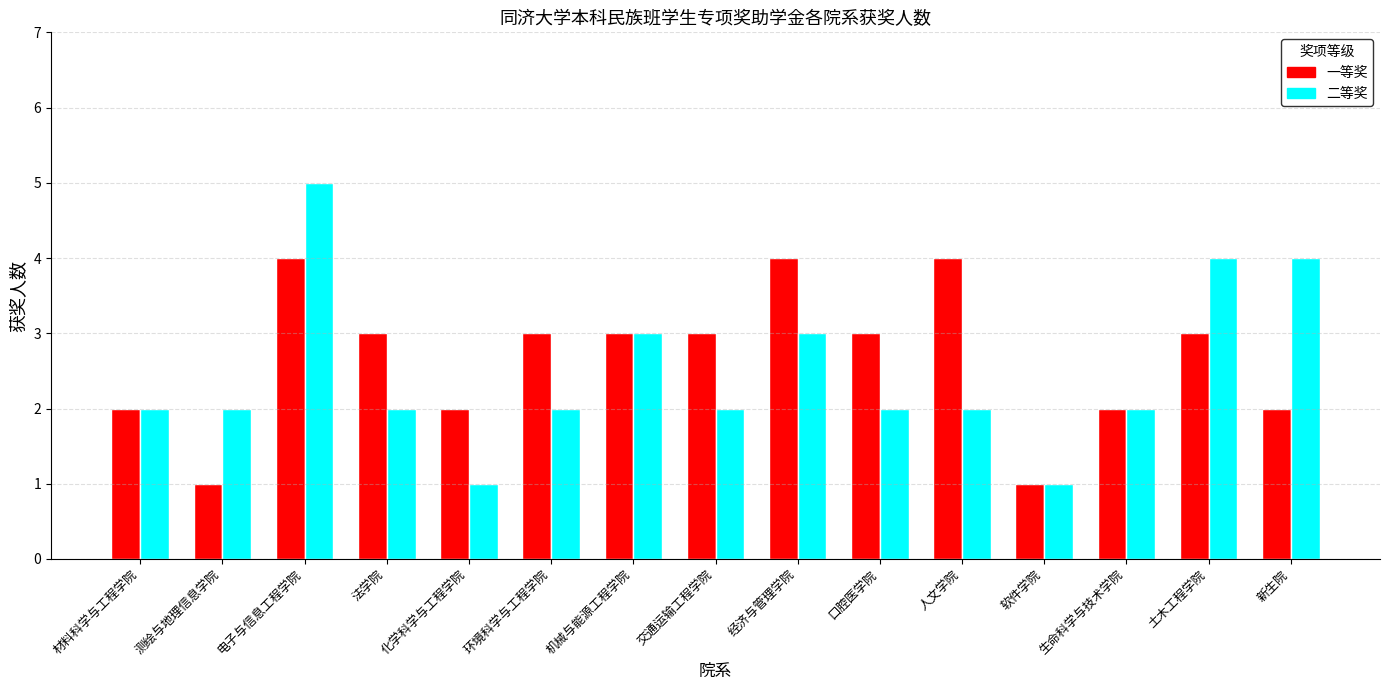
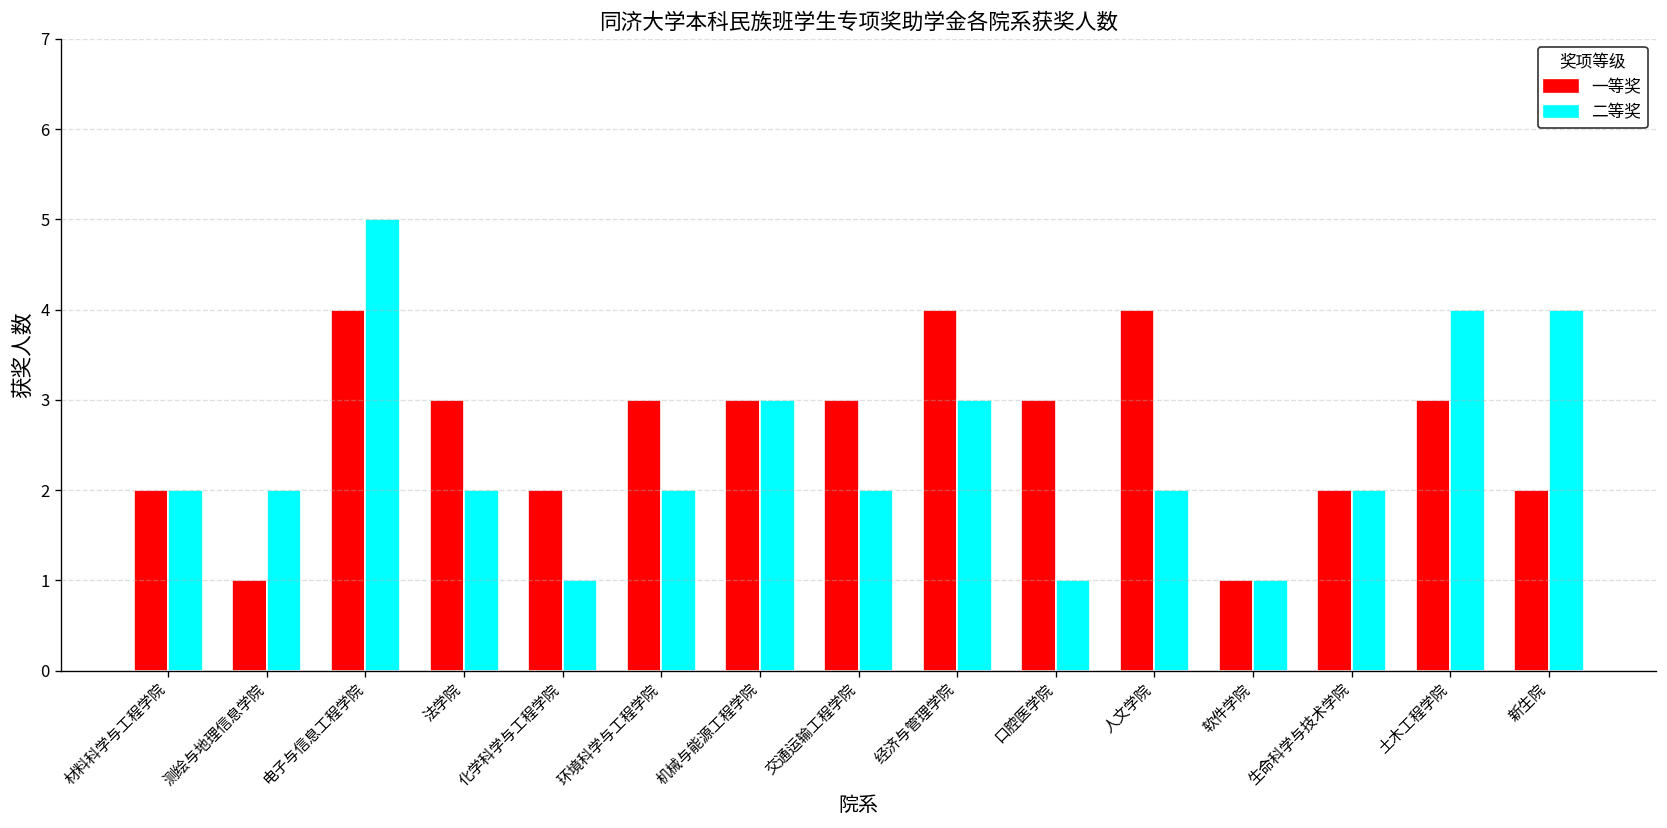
二等奖, 口腔医学院: 2 -> 1
